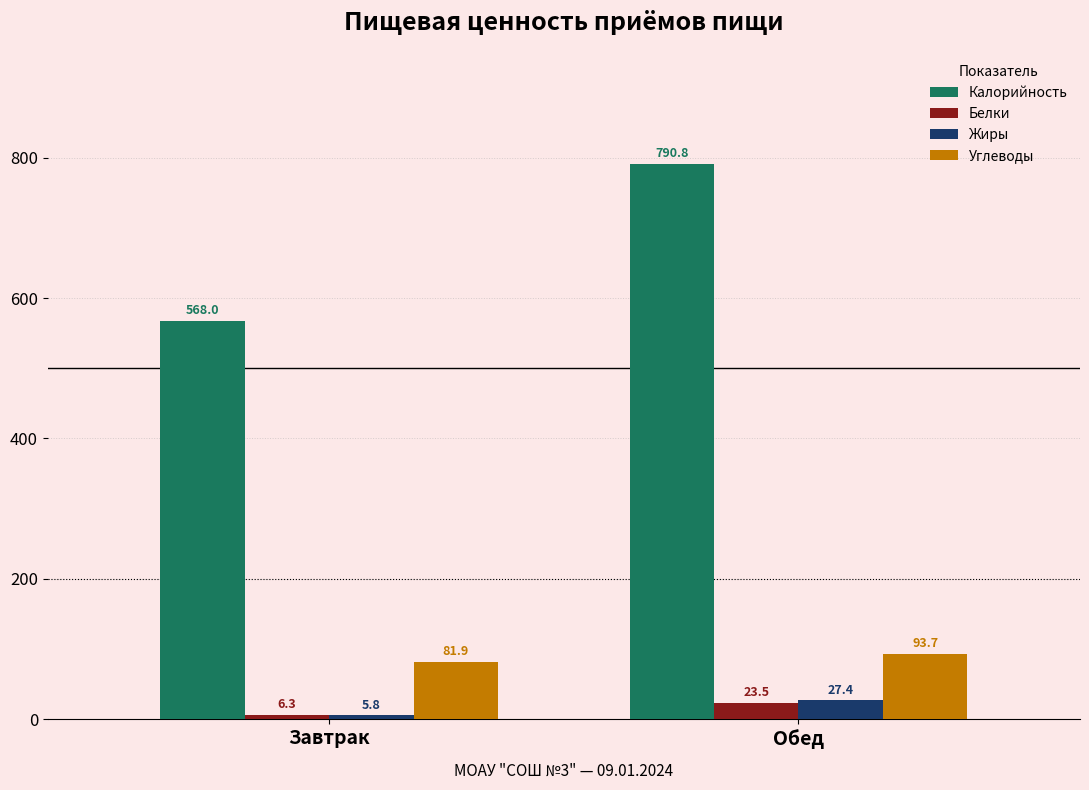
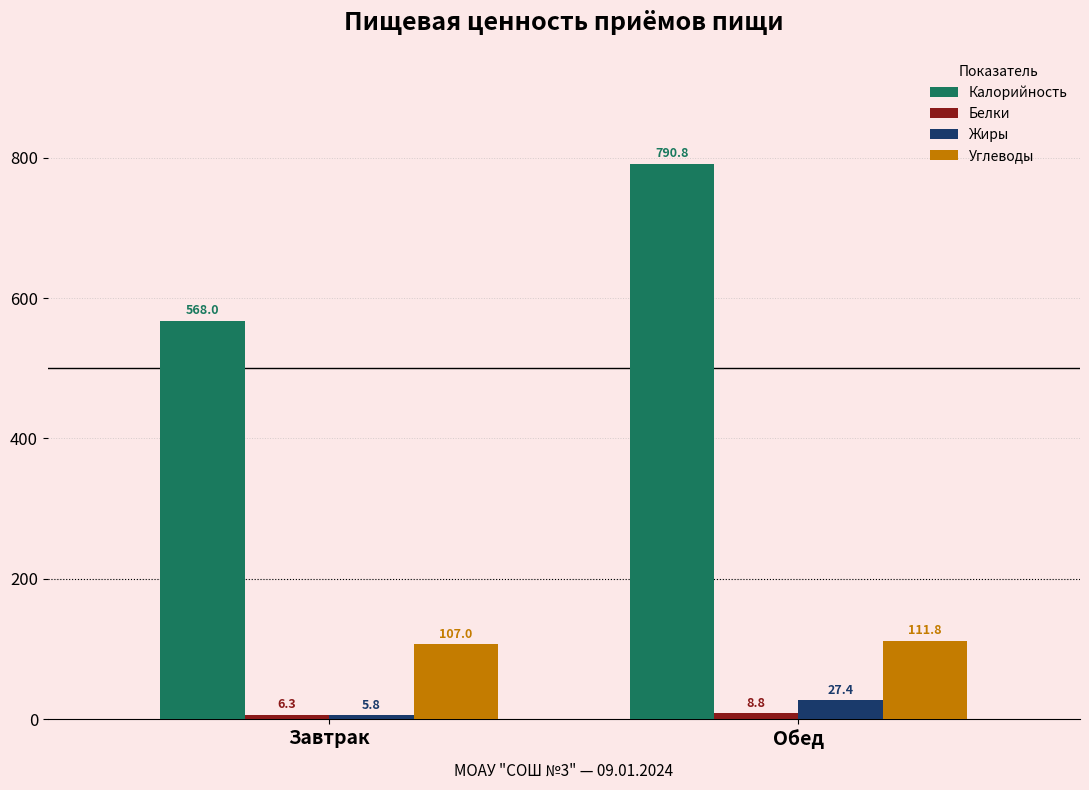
Углеводы, Завтрак: 81.9 -> 107.0
Белки, Обед: 23.5 -> 8.8
Углеводы, Обед: 93.7 -> 111.8
